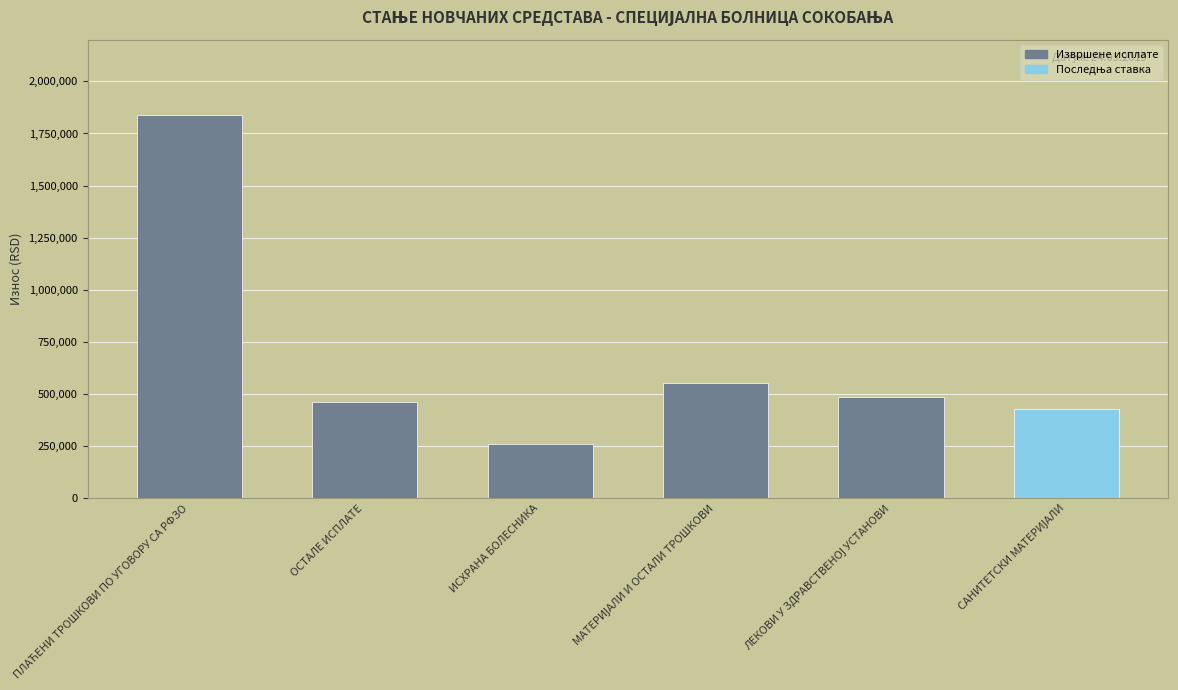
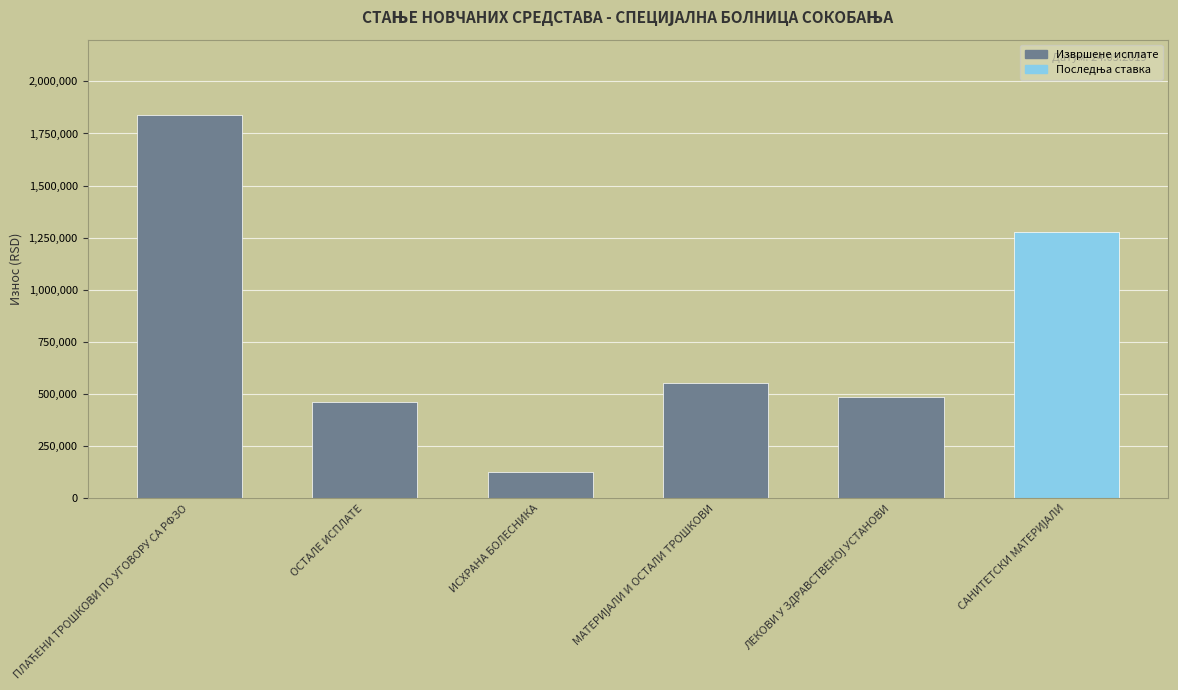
ИСХРАНА БОЛЕСНИКА: 260,000 -> 120,000
САНИТЕТСКИ МАТЕРИЈАЛИ: 430,000 -> 1,280,000
